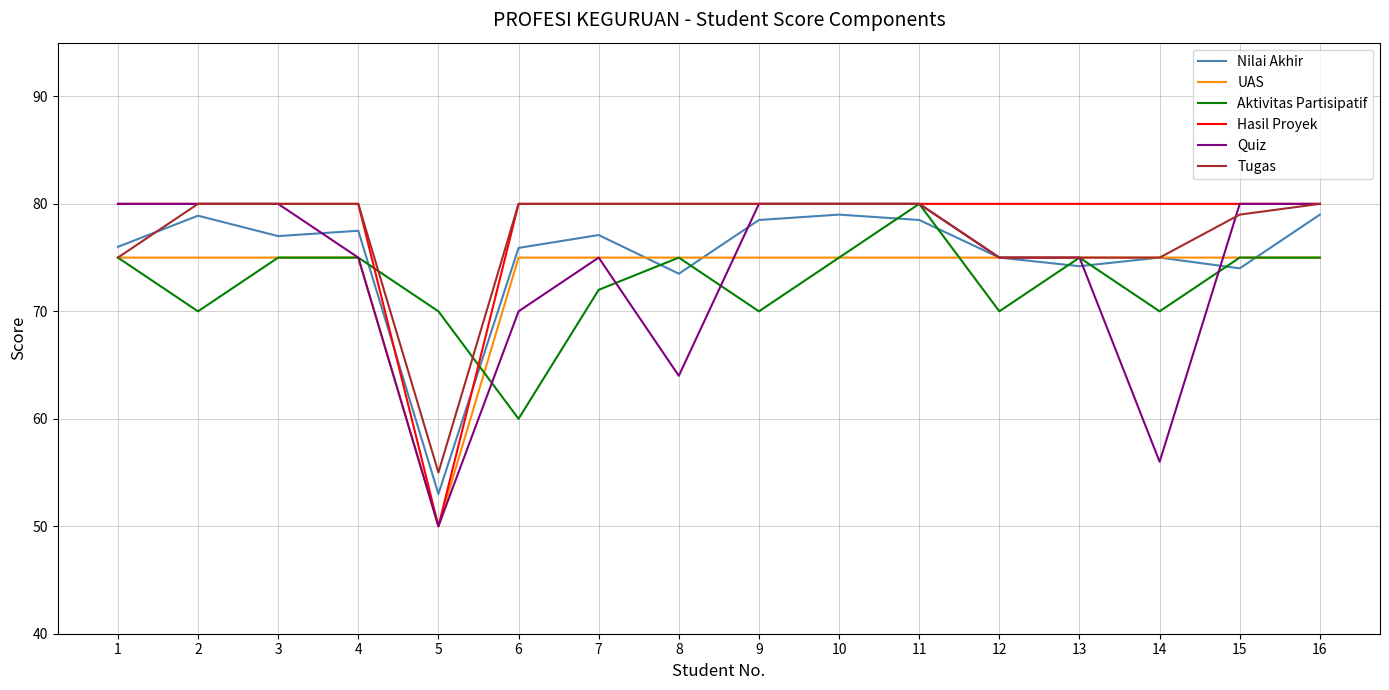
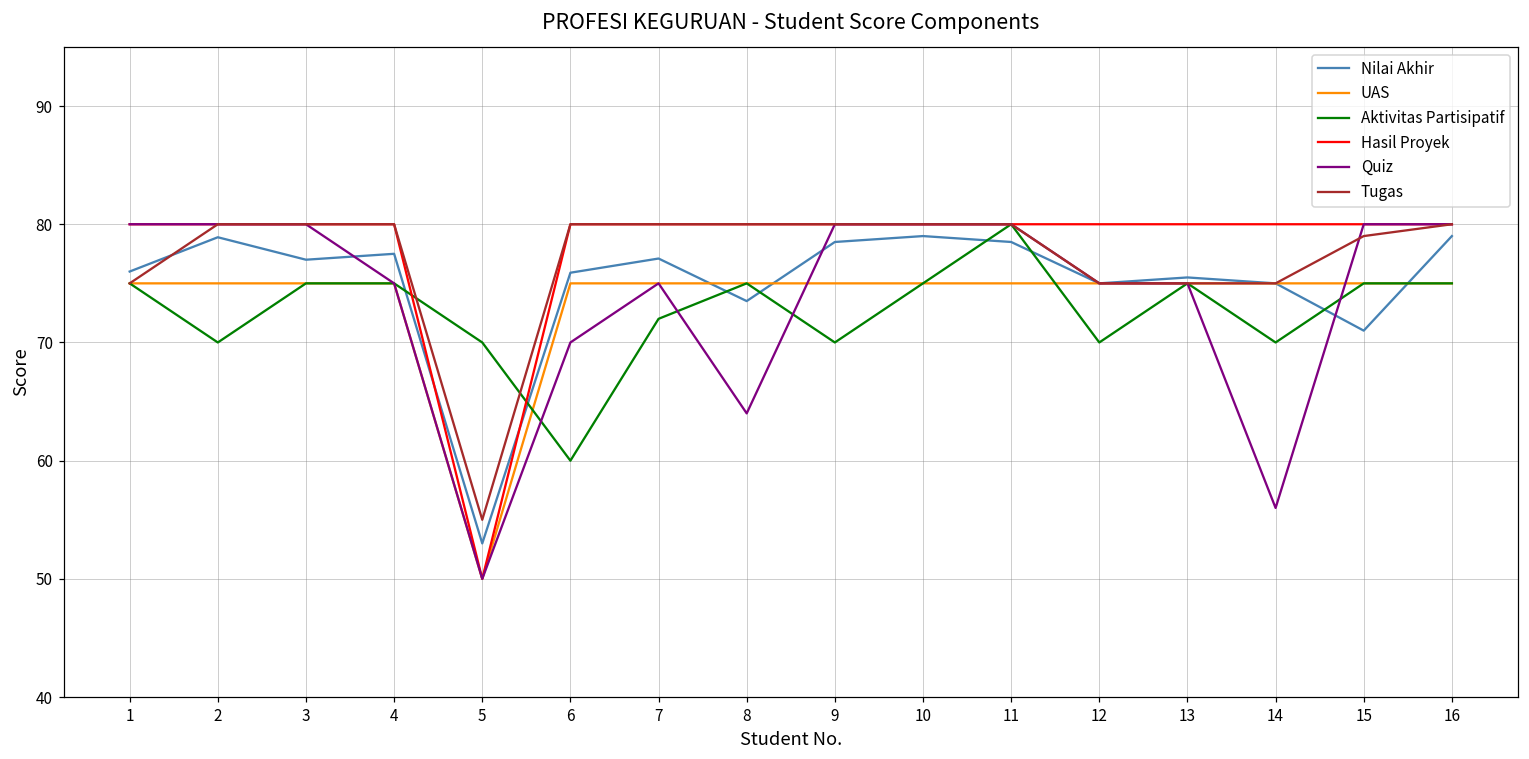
Nilai Akhir, 13: 74.2 -> 75.5
Nilai Akhir, 15: 74 -> 71
